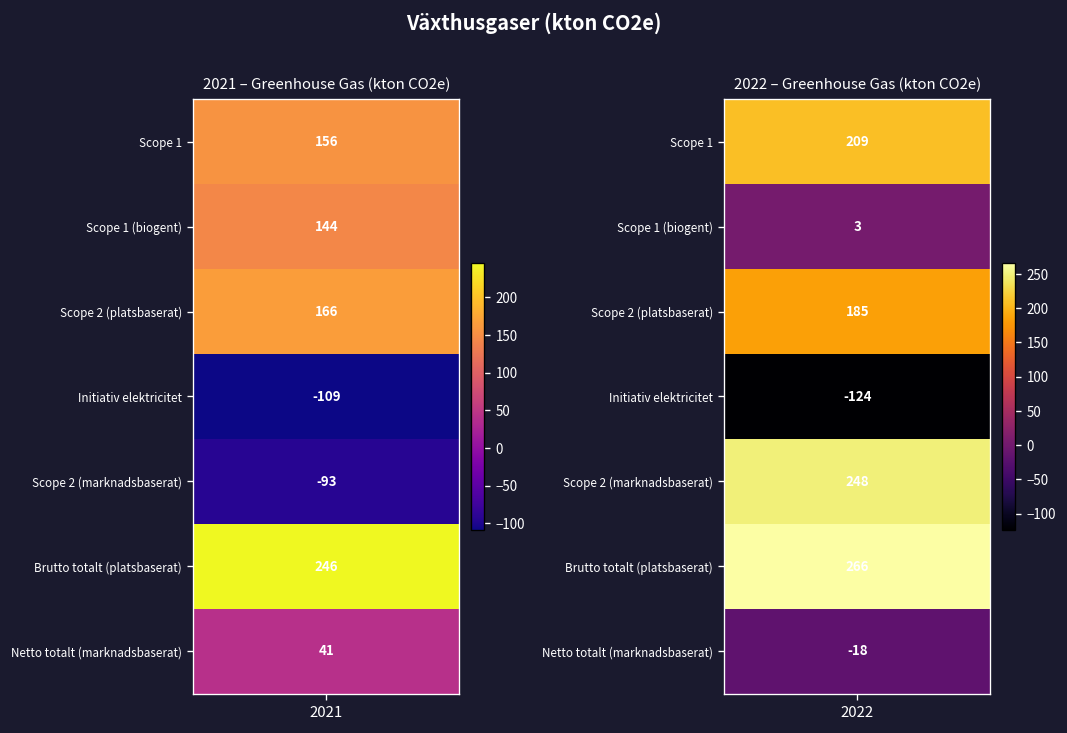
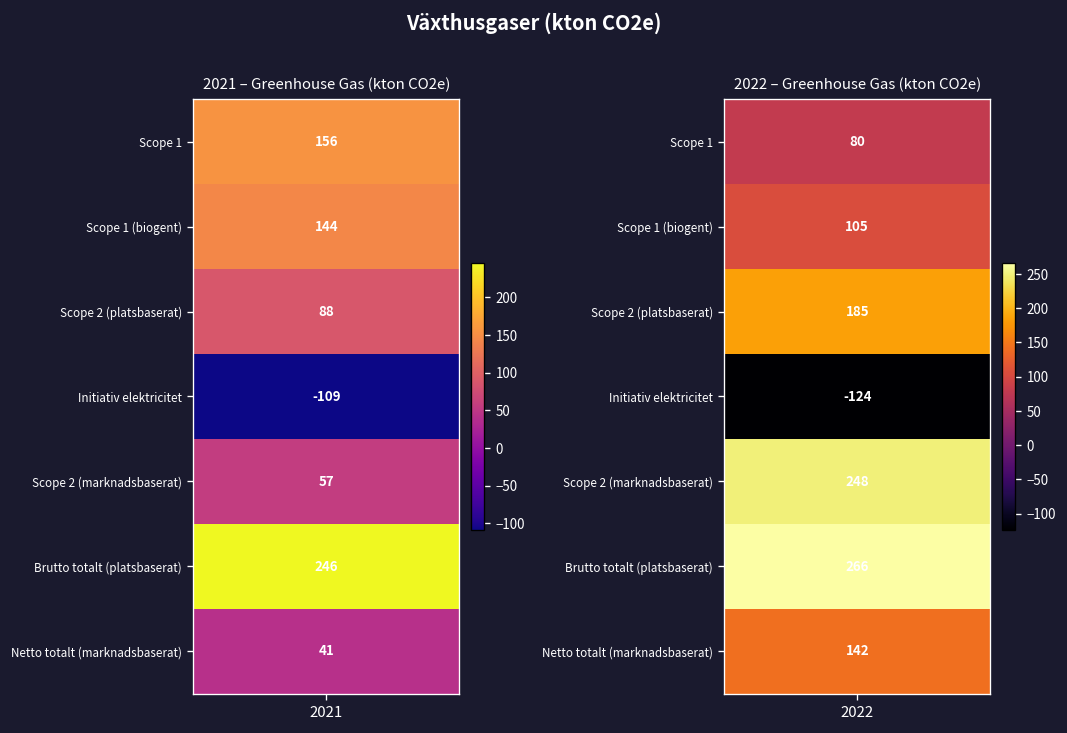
2021 – Greenhouse Gas (kton CO2e), Scope 2 (platsbaserat), 2021: 166 -> 88
2021 – Greenhouse Gas (kton CO2e), Scope 2 (marknadsbaserat), 2021: -93 -> 57
2022 – Greenhouse Gas (kton CO2e), Scope 1, 2022: 209 -> 80
2022 – Greenhouse Gas (kton CO2e), Scope 1 (biogent), 2022: 3 -> 105
2022 – Greenhouse Gas (kton CO2e), Netto totalt (marknadsbaserat), 2022: -18 -> 142
